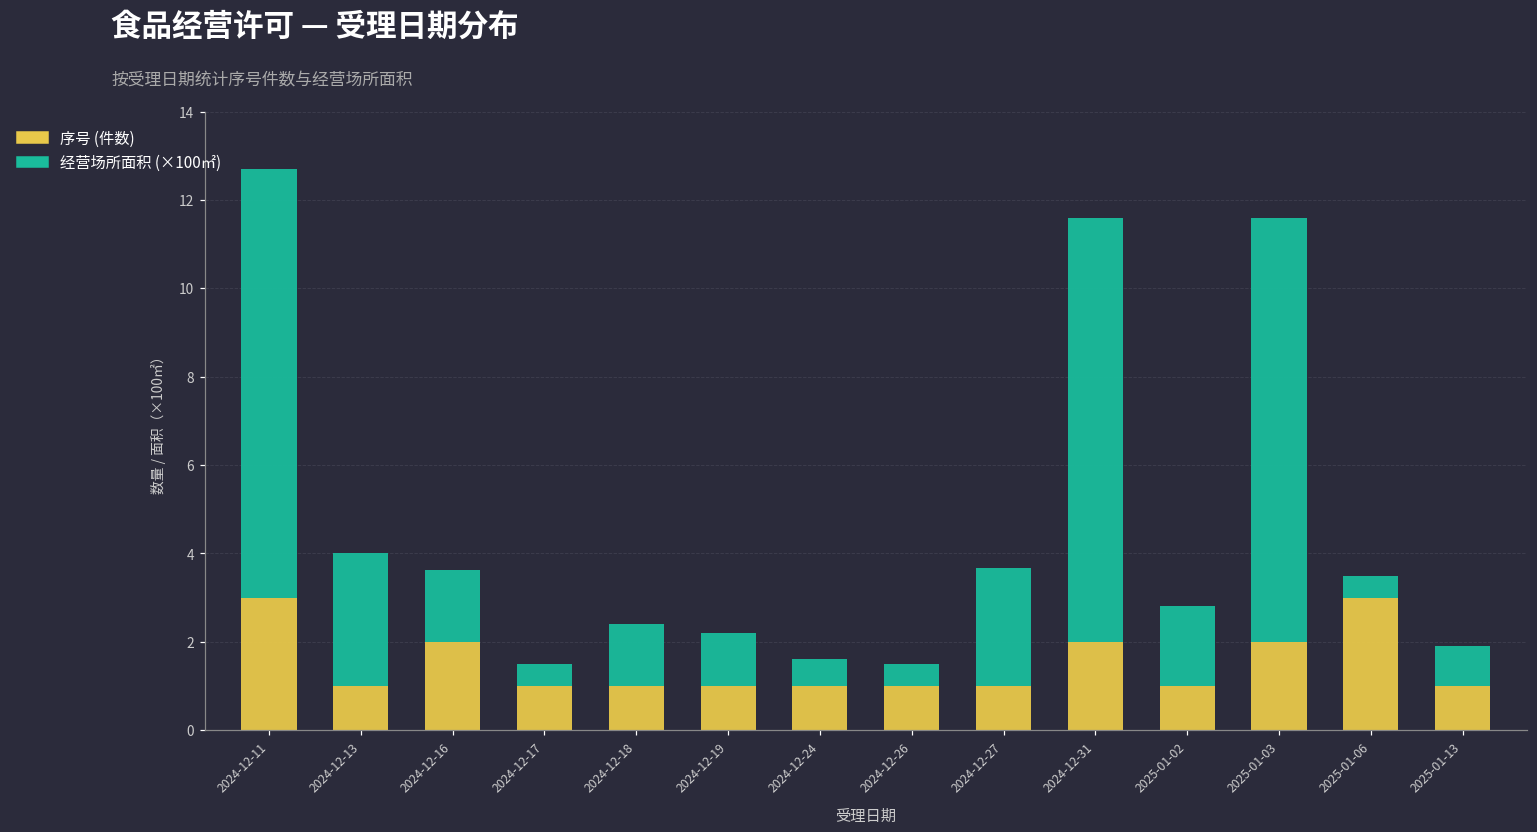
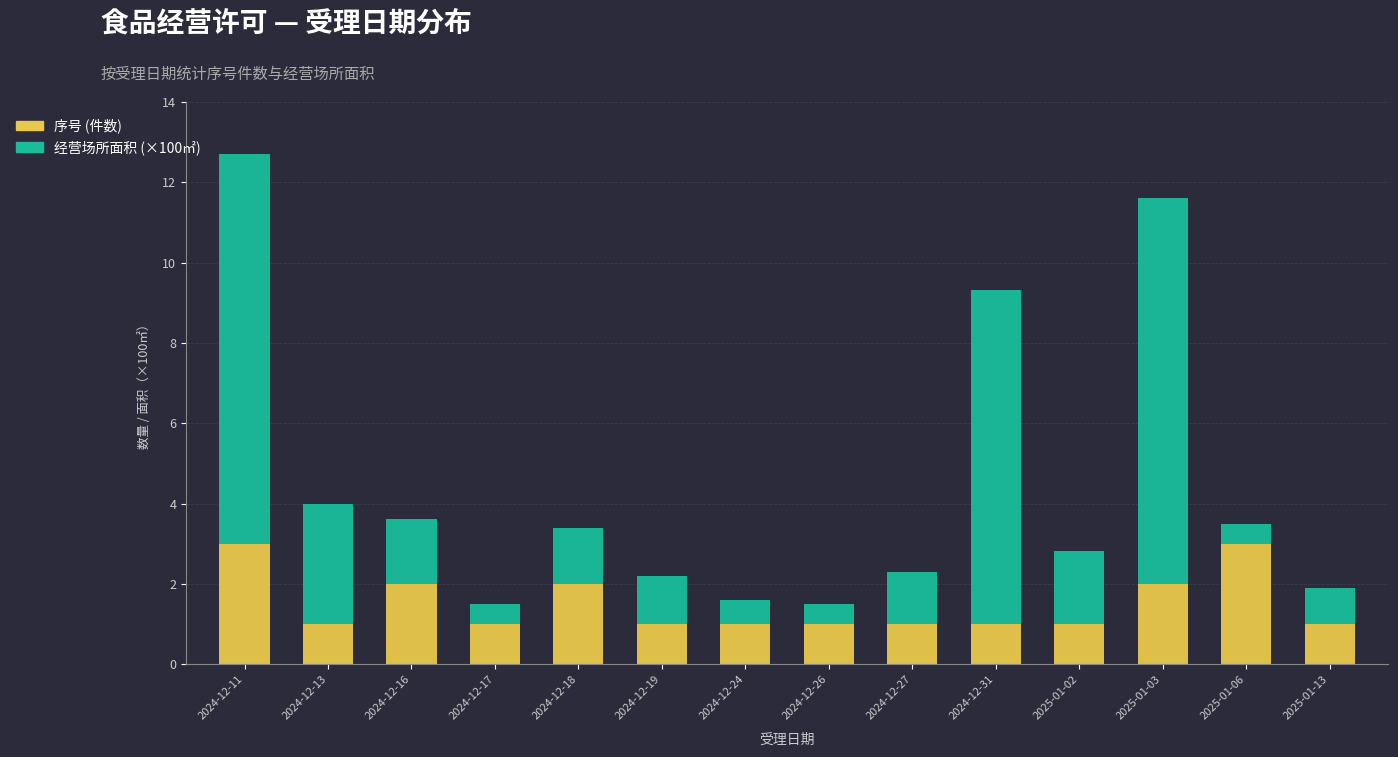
序号 (件数), 2024-12-18: 1 -> 2
经营场所面积 (×100㎡), 2024-12-27: 2.7 -> 1.3
序号 (件数), 2024-12-31: 2 -> 1
经营场所面积 (×100㎡), 2024-12-31: 9.6 -> 8.3
